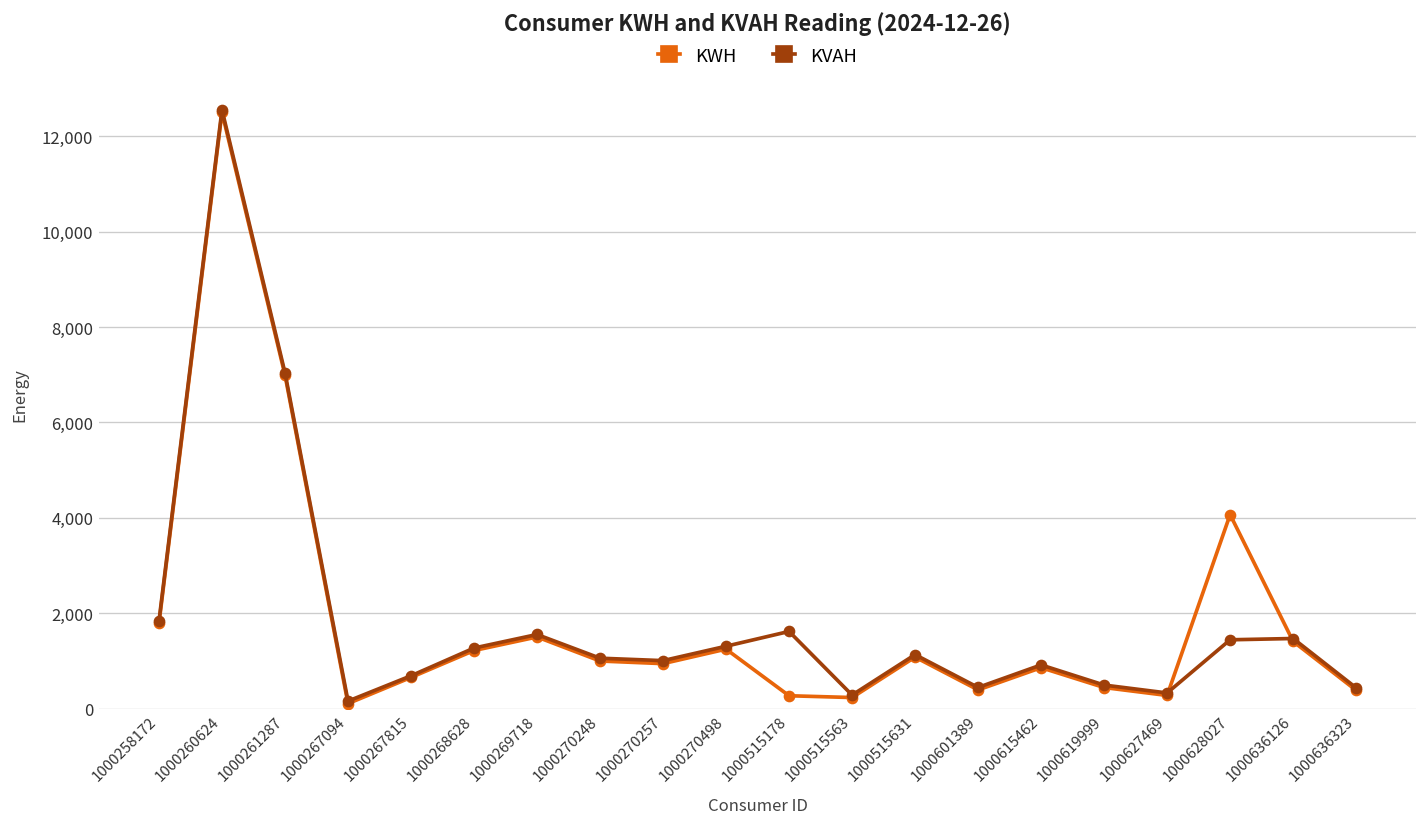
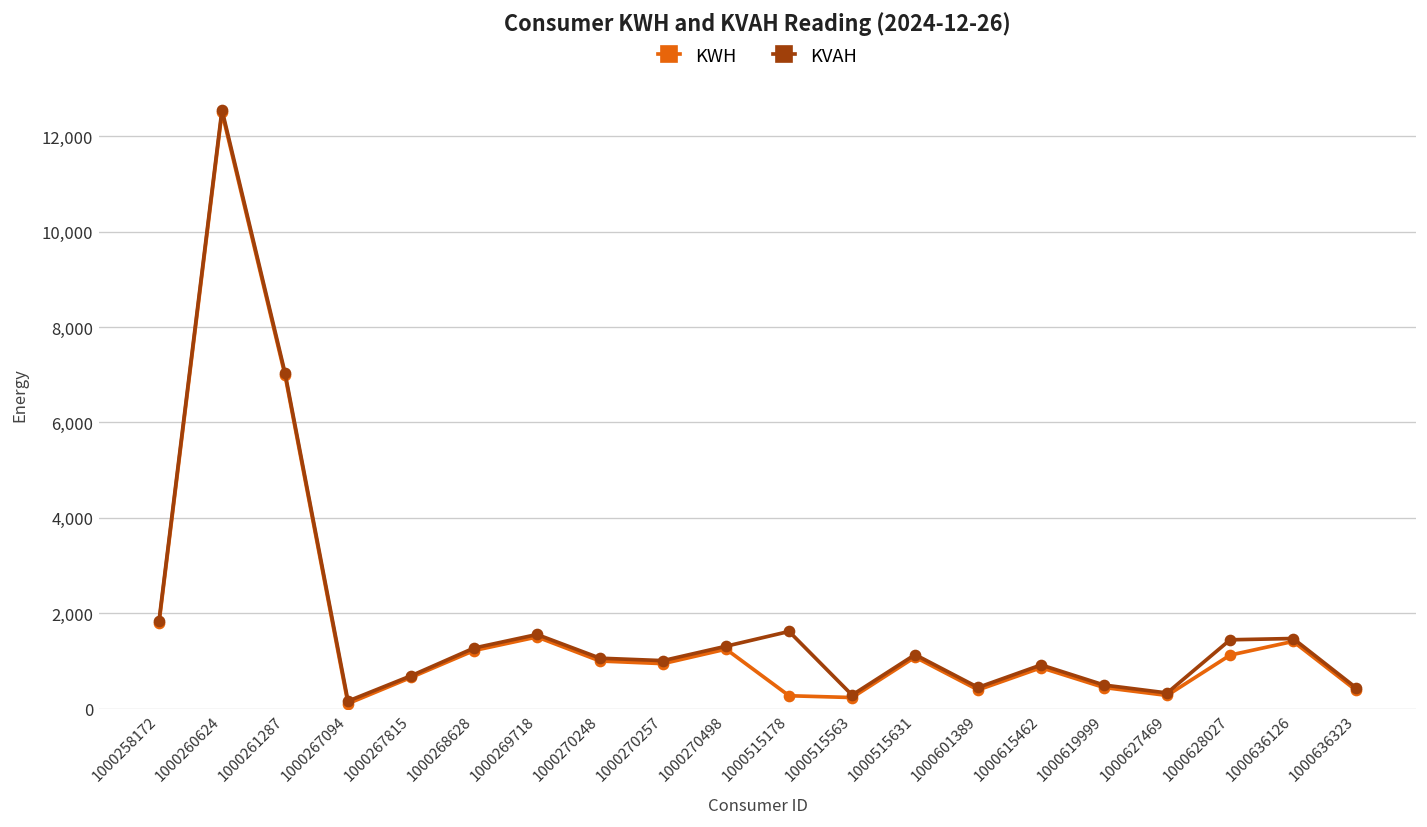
KWH, 1000628027: 4,100 -> 1,100
